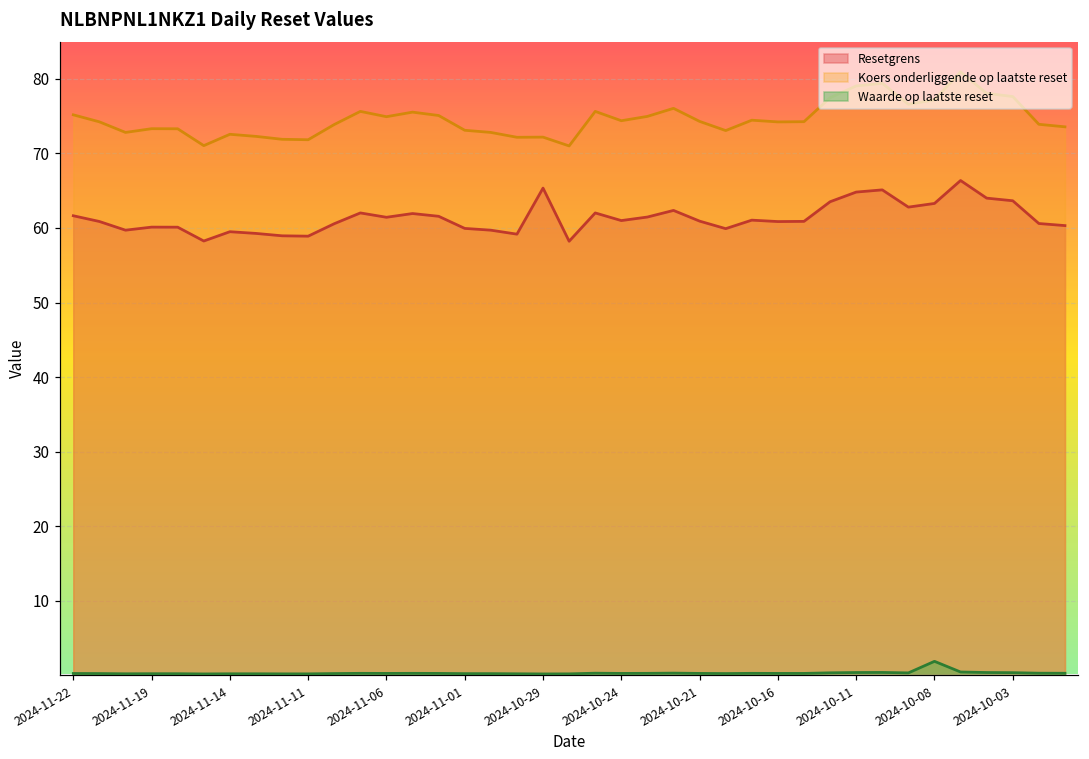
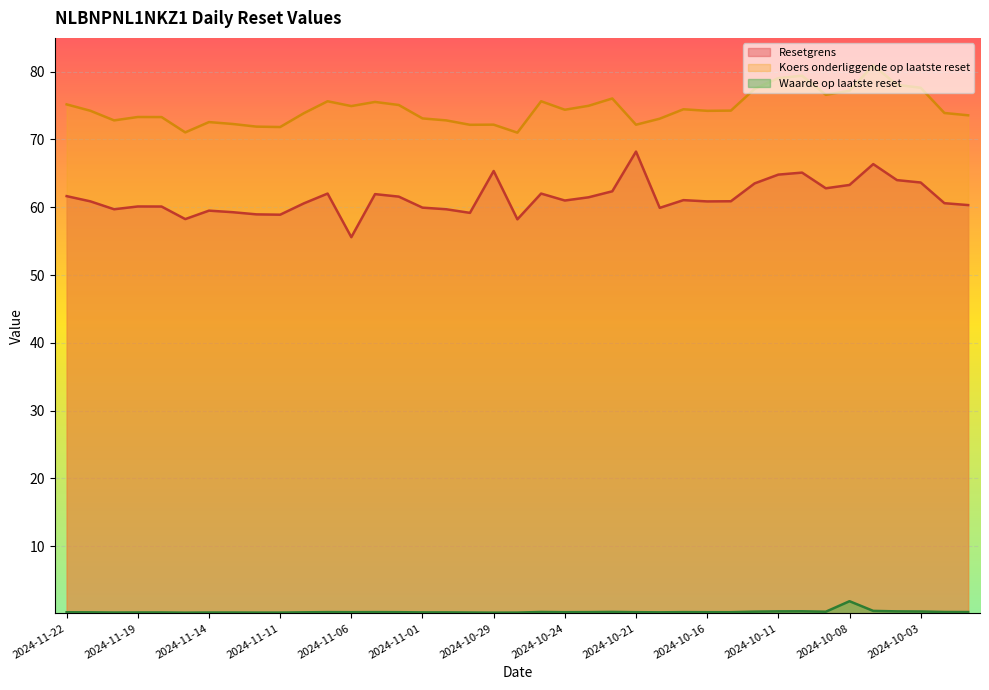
Resetgrens, 2024-11-06: 61 -> 56
Resetgrens, 2024-10-21: 61 -> 68
Koers onderliggende op laatste reset, 2024-10-21: 74 -> 72
